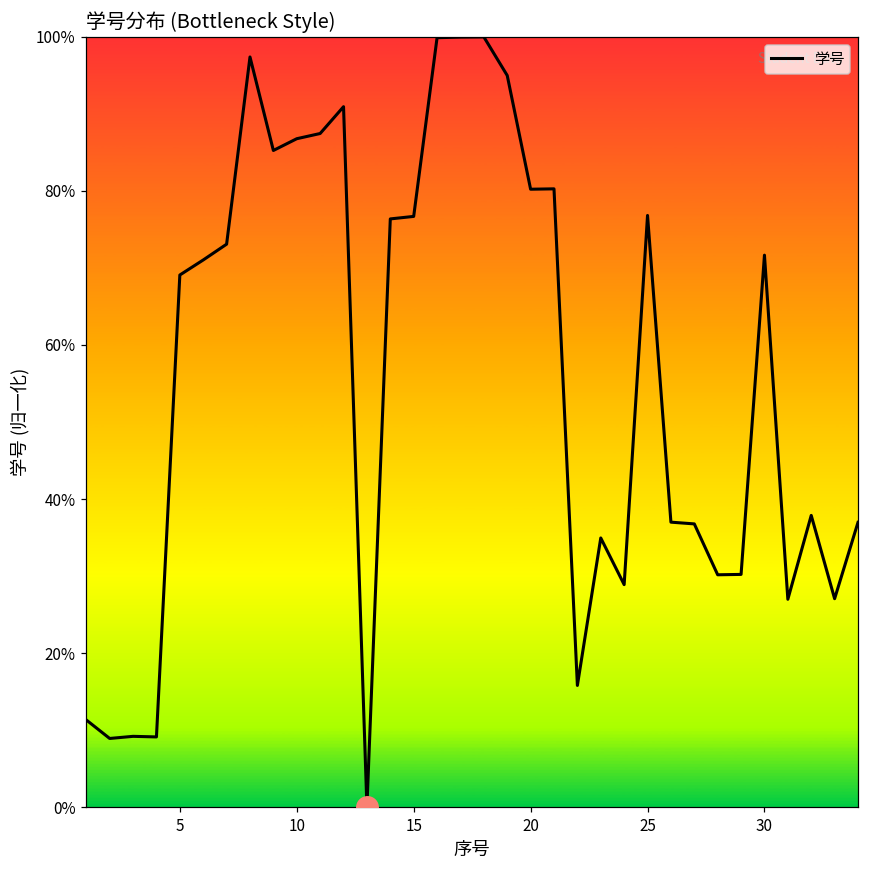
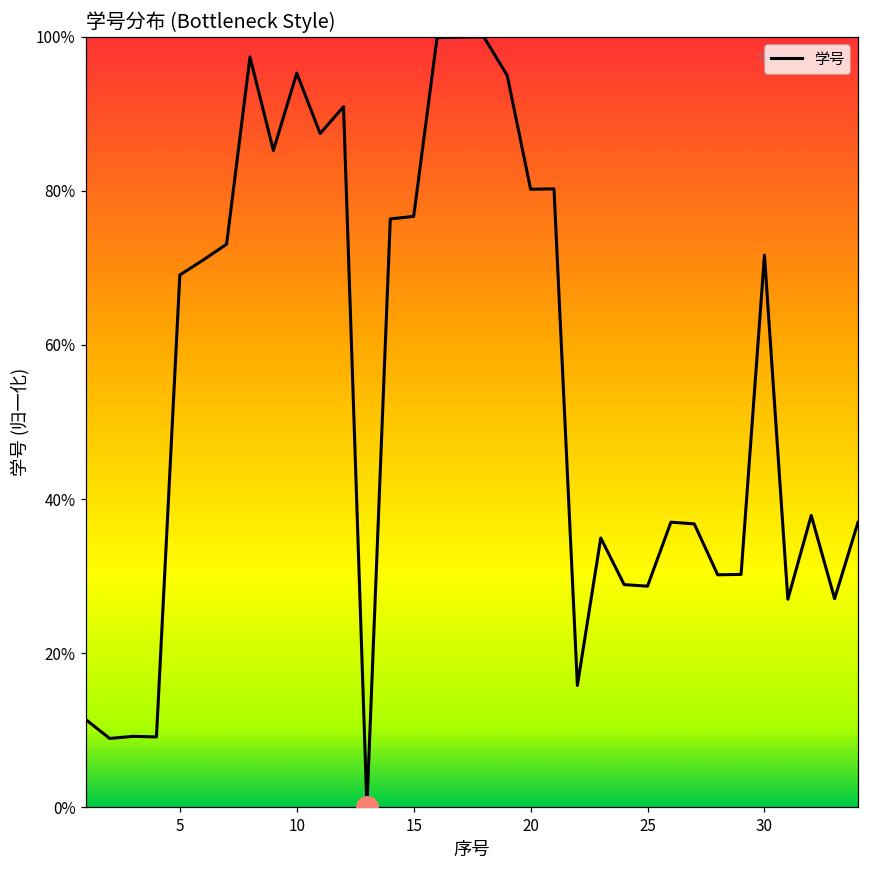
学号, 10: 87% -> 95%
学号, 25: 77% -> 29%
